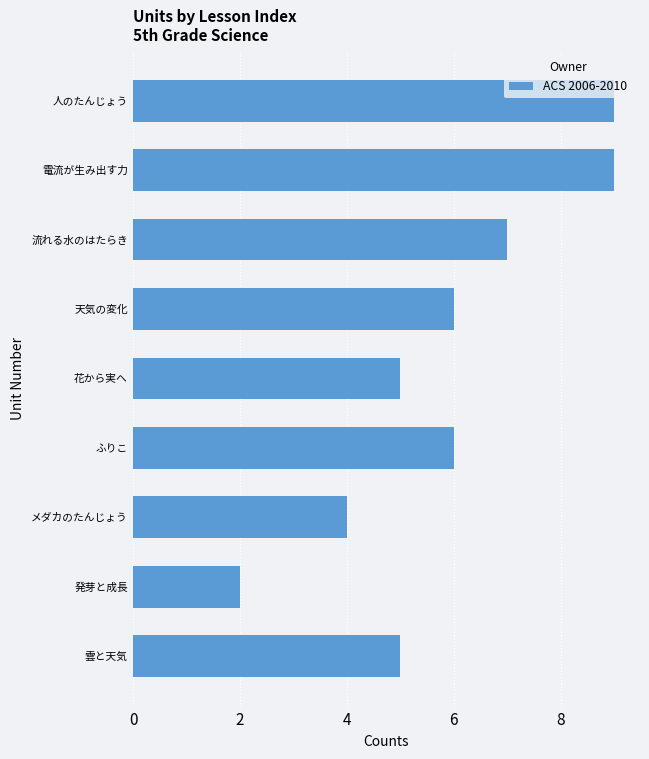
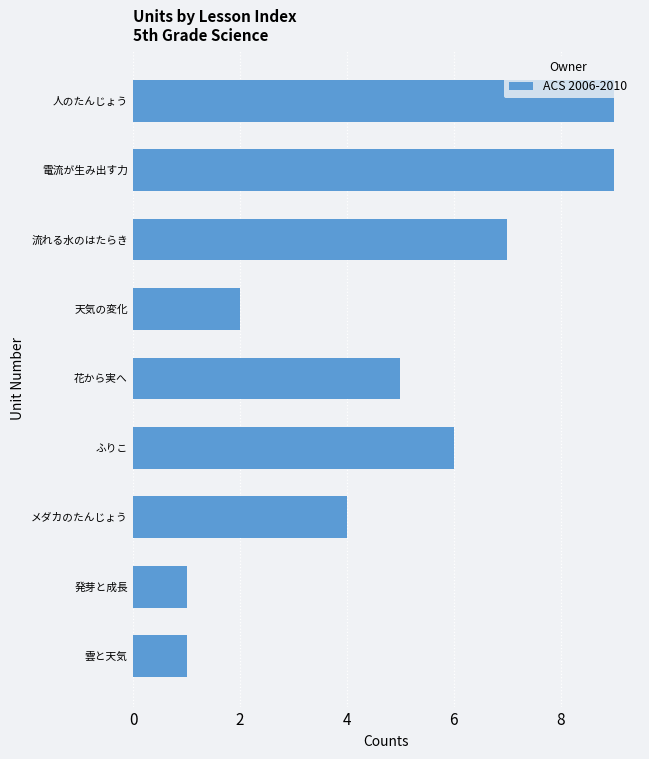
天気の変化: 6 -> 2
発芽と成長: 2 -> 1
雲と天気: 5 -> 1
